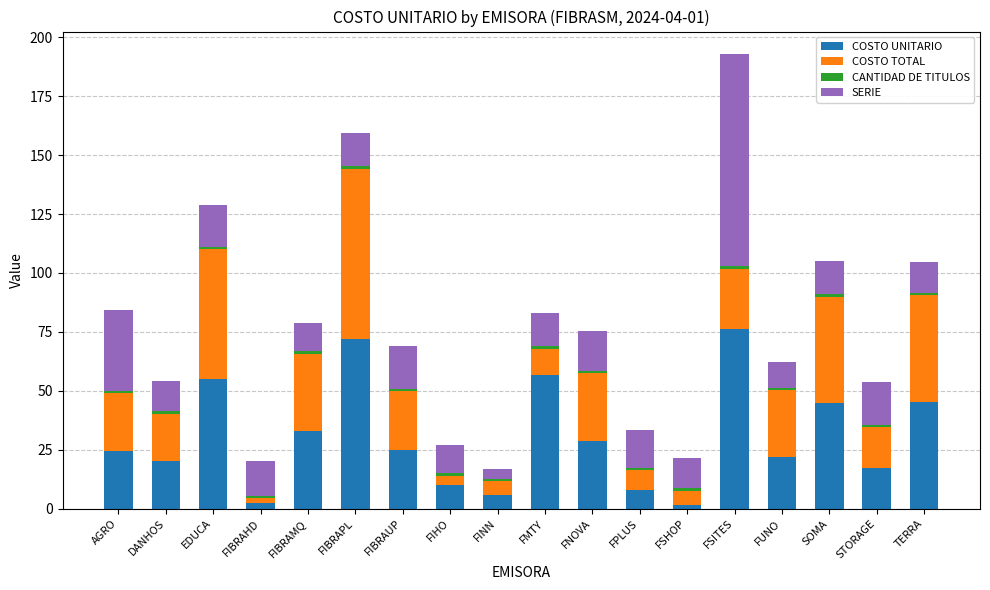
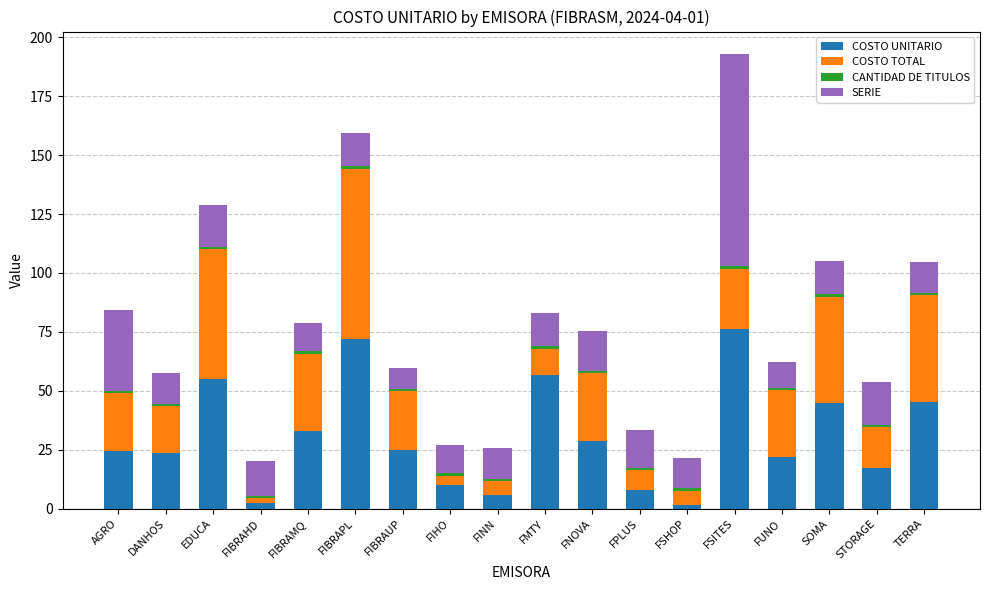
COSTO UNITARIO, DANHOS: 20 -> 23
SERIE, FIBRAUP: 18 -> 9
SERIE, FINN: 4 -> 13
